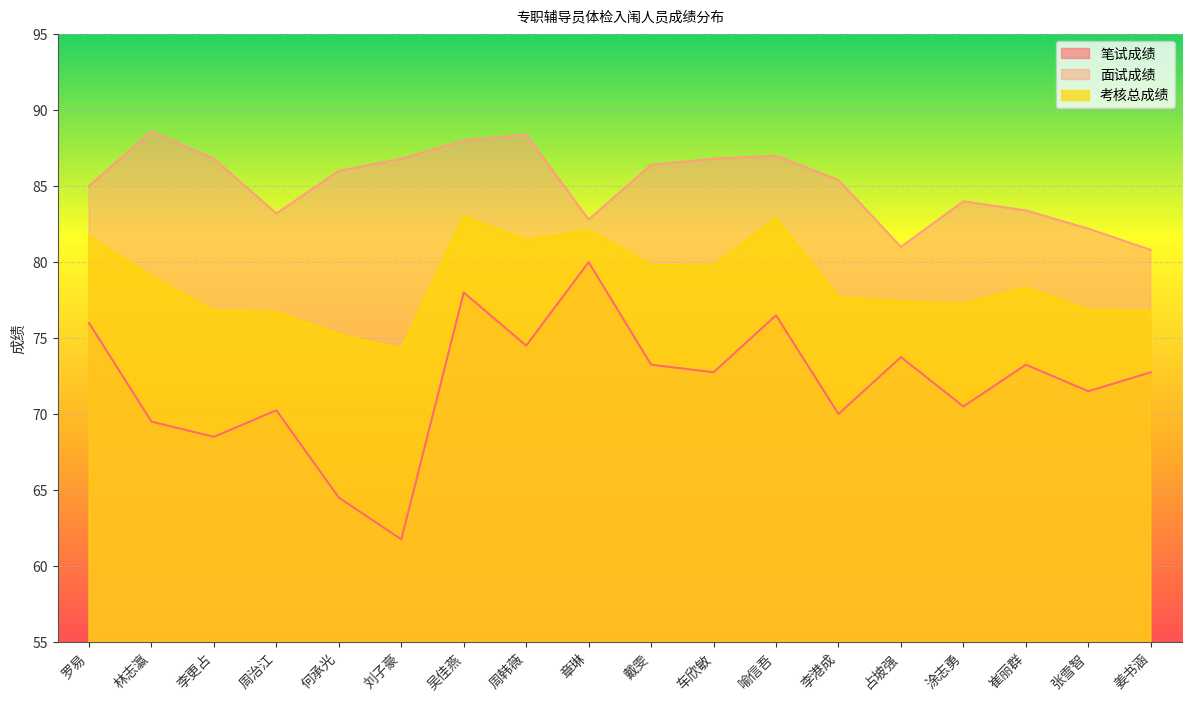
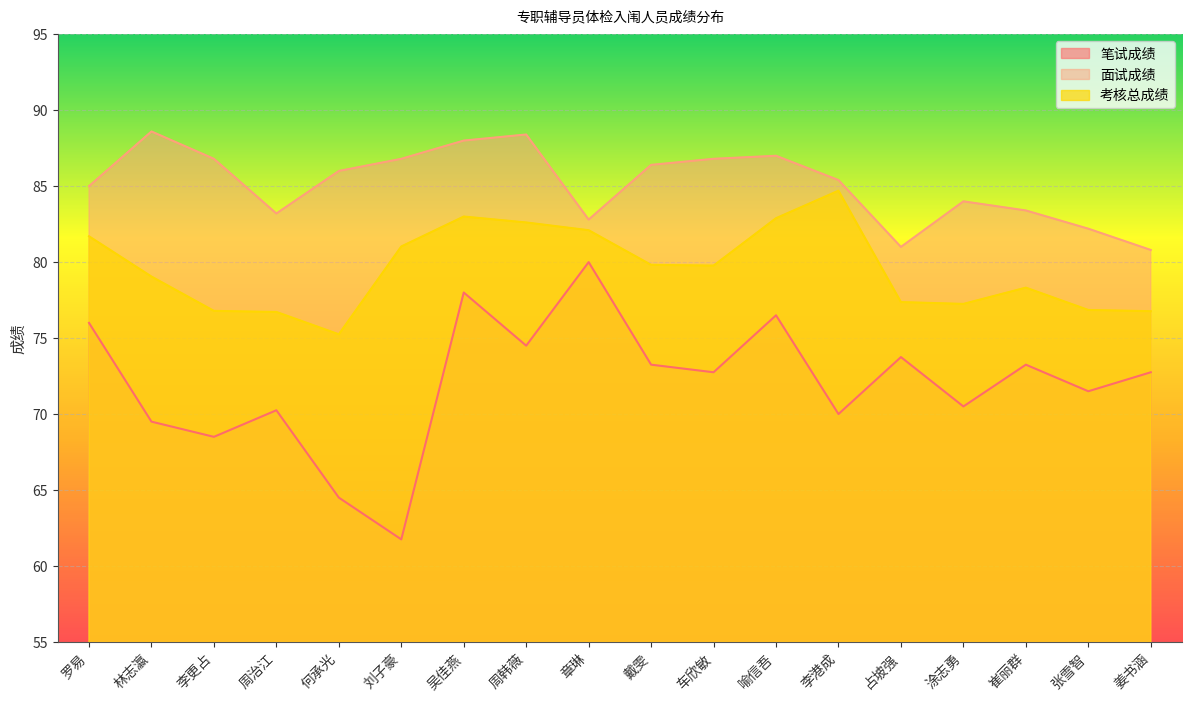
考核总成绩, 刘子豪: 74.3 -> 81.0
考核总成绩, 周韩薇: 81.5 -> 82.6
考核总成绩, 李港成: 77.7 -> 84.7
